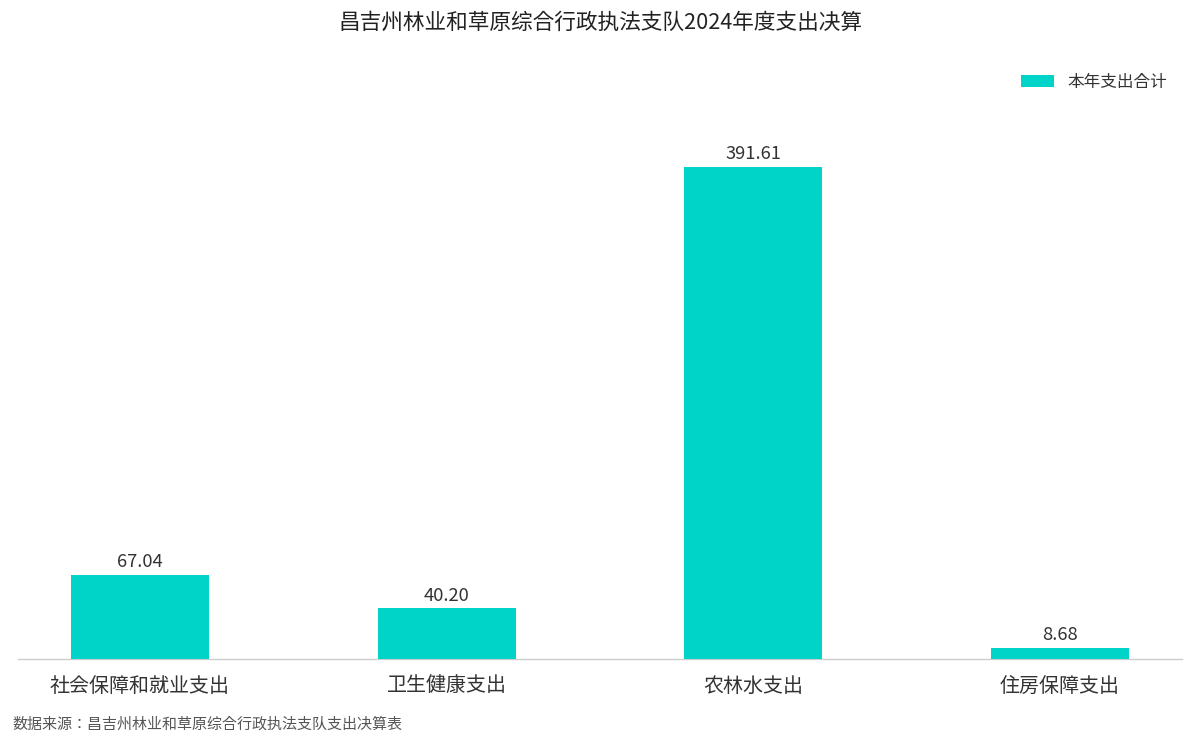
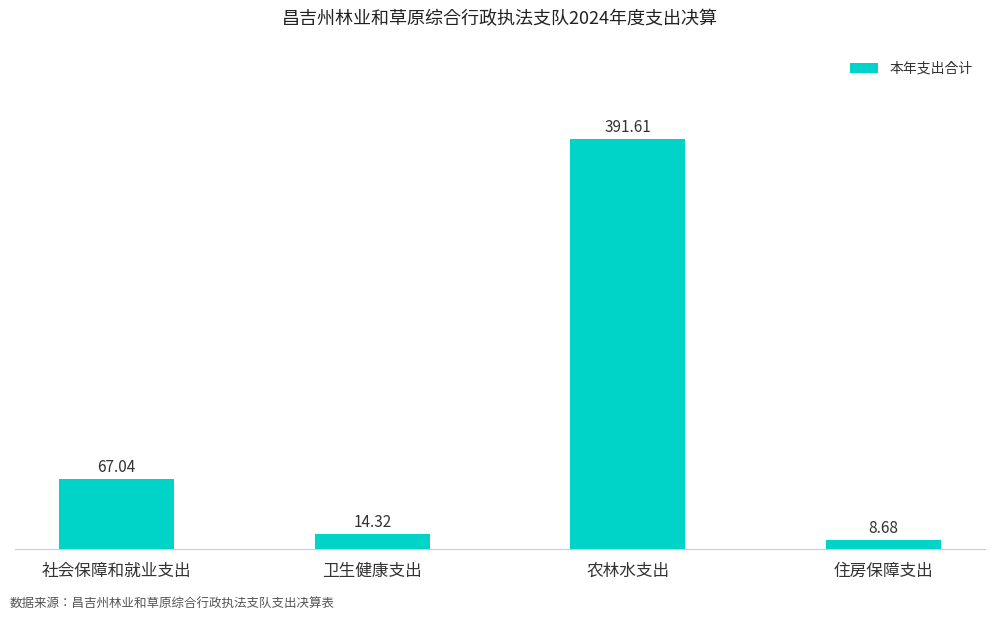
卫生健康支出: 40.20 -> 14.32
